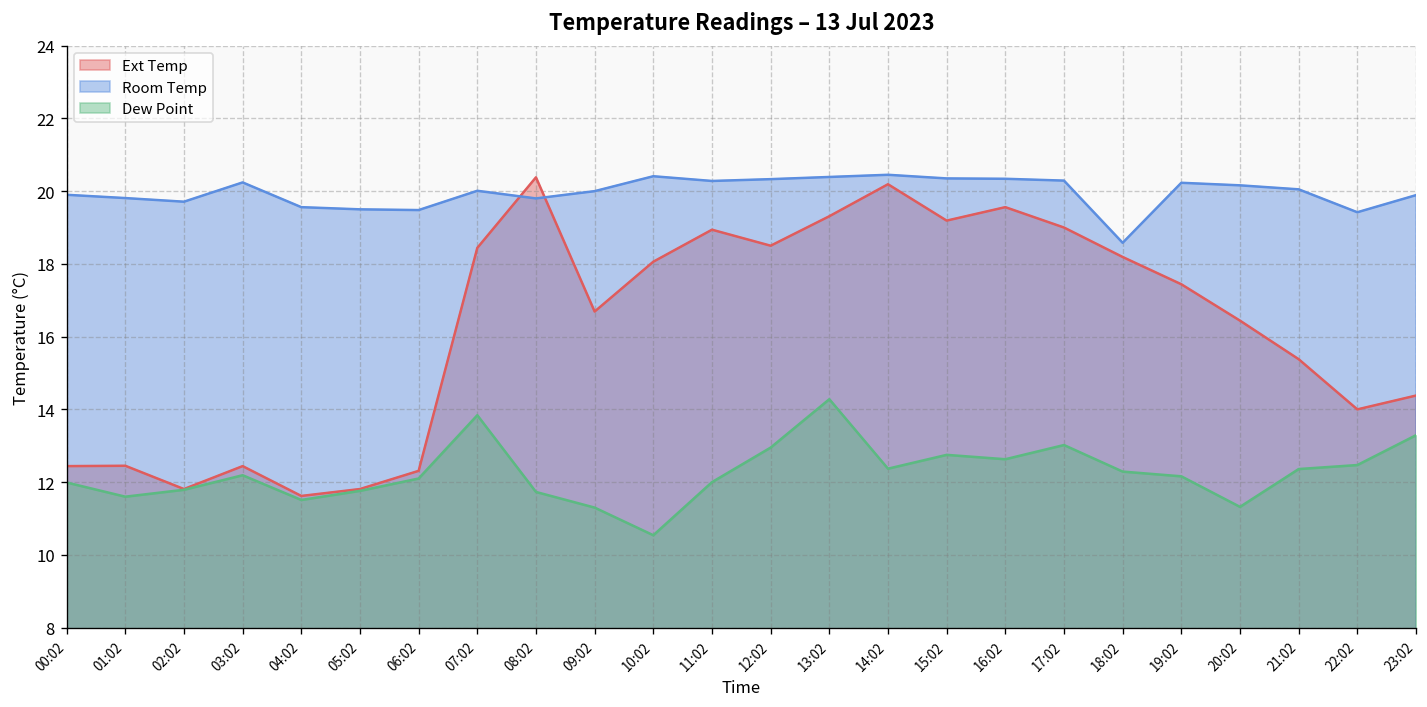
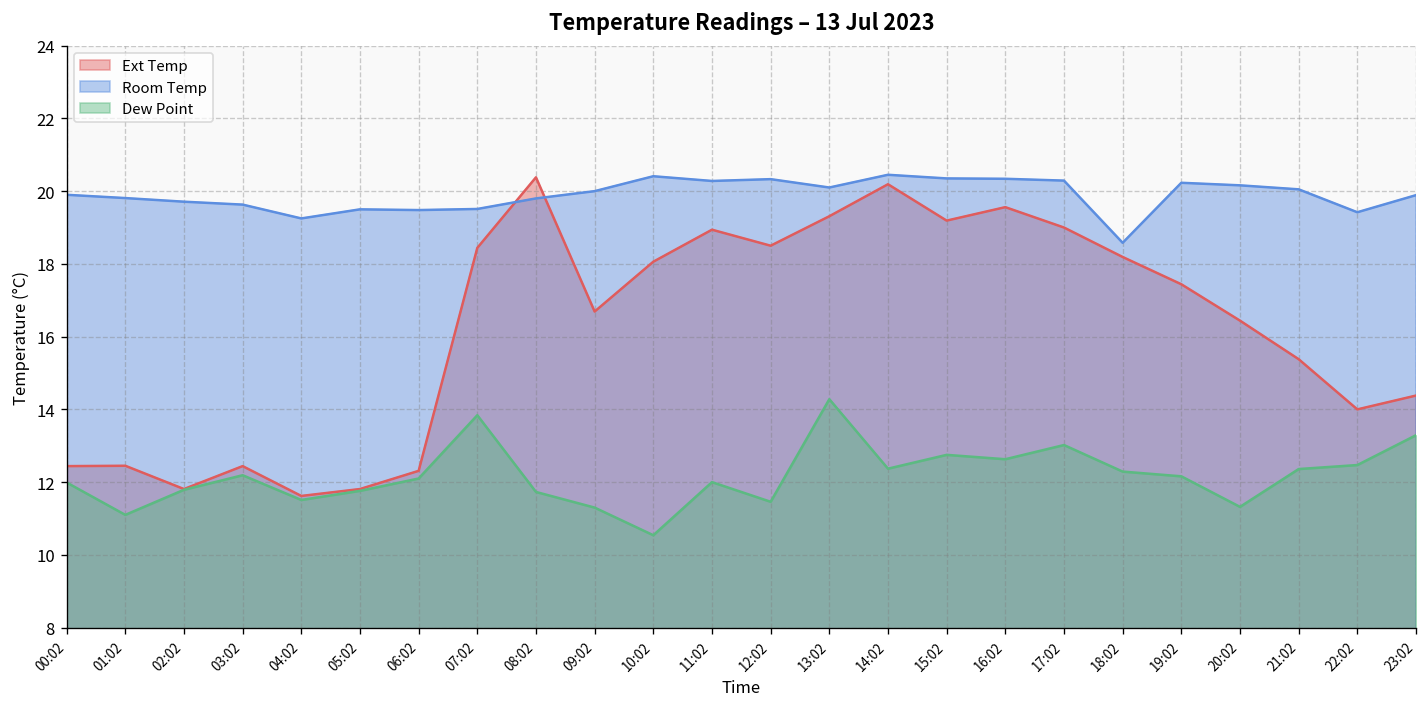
Dew Point, 01:02: 11.6 -> 11.1
Room Temp, 03:02: 20.2 -> 19.6
Room Temp, 04:02: 19.6 -> 19.3
Room Temp, 07:02: 20.0 -> 19.5
Dew Point, 12:02: 13.0 -> 11.5
Room Temp, 13:02: 20.4 -> 20.1
